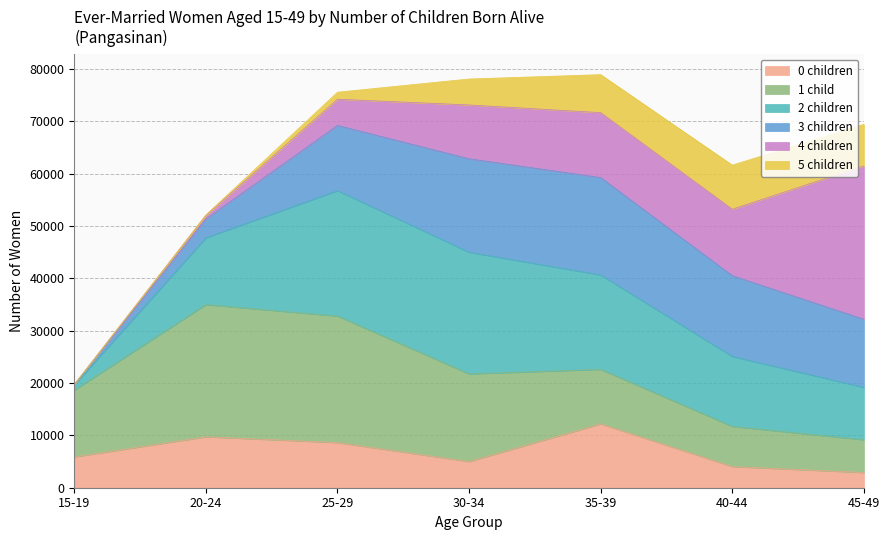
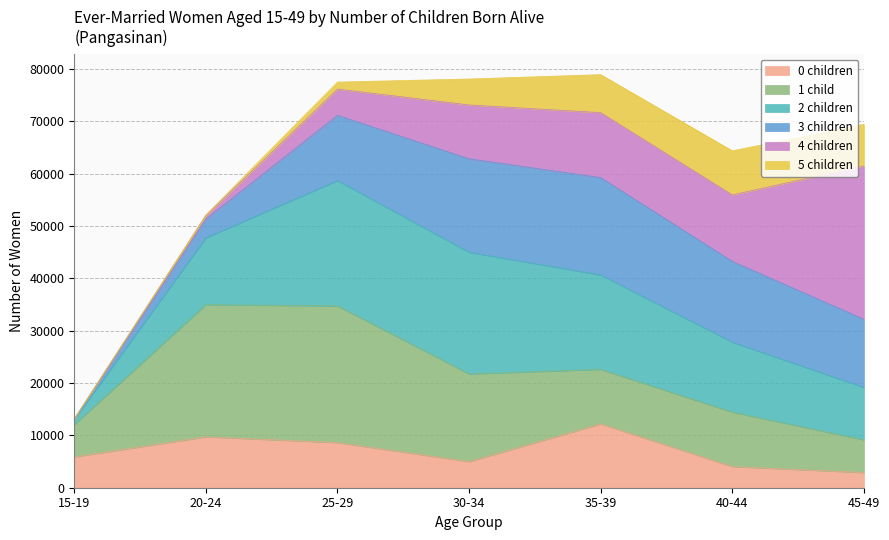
1 child, 15-19: 13000 -> 6000
1 child, 25-29: 24000 -> 26000
1 child, 40-44: 8000 -> 10000
